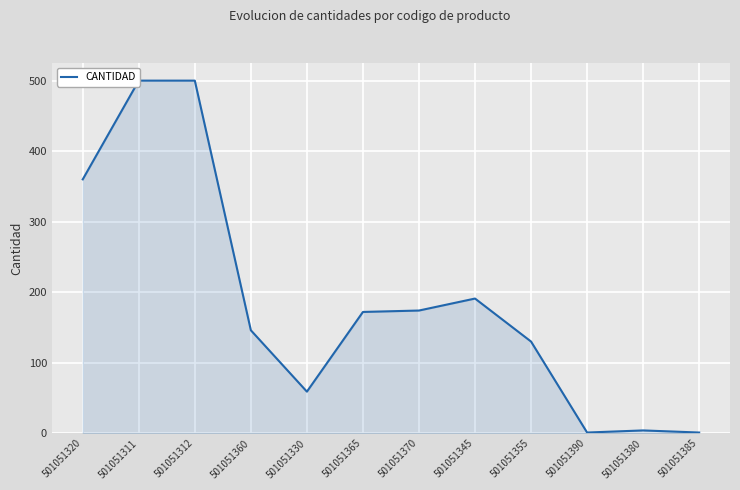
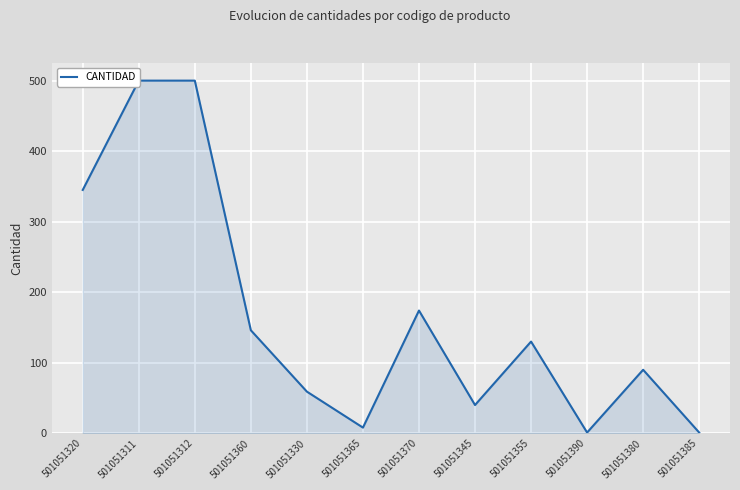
501051320: 360 -> 350
501051365: 170 -> 10
501051345: 190 -> 40
501051380: 0 -> 90
